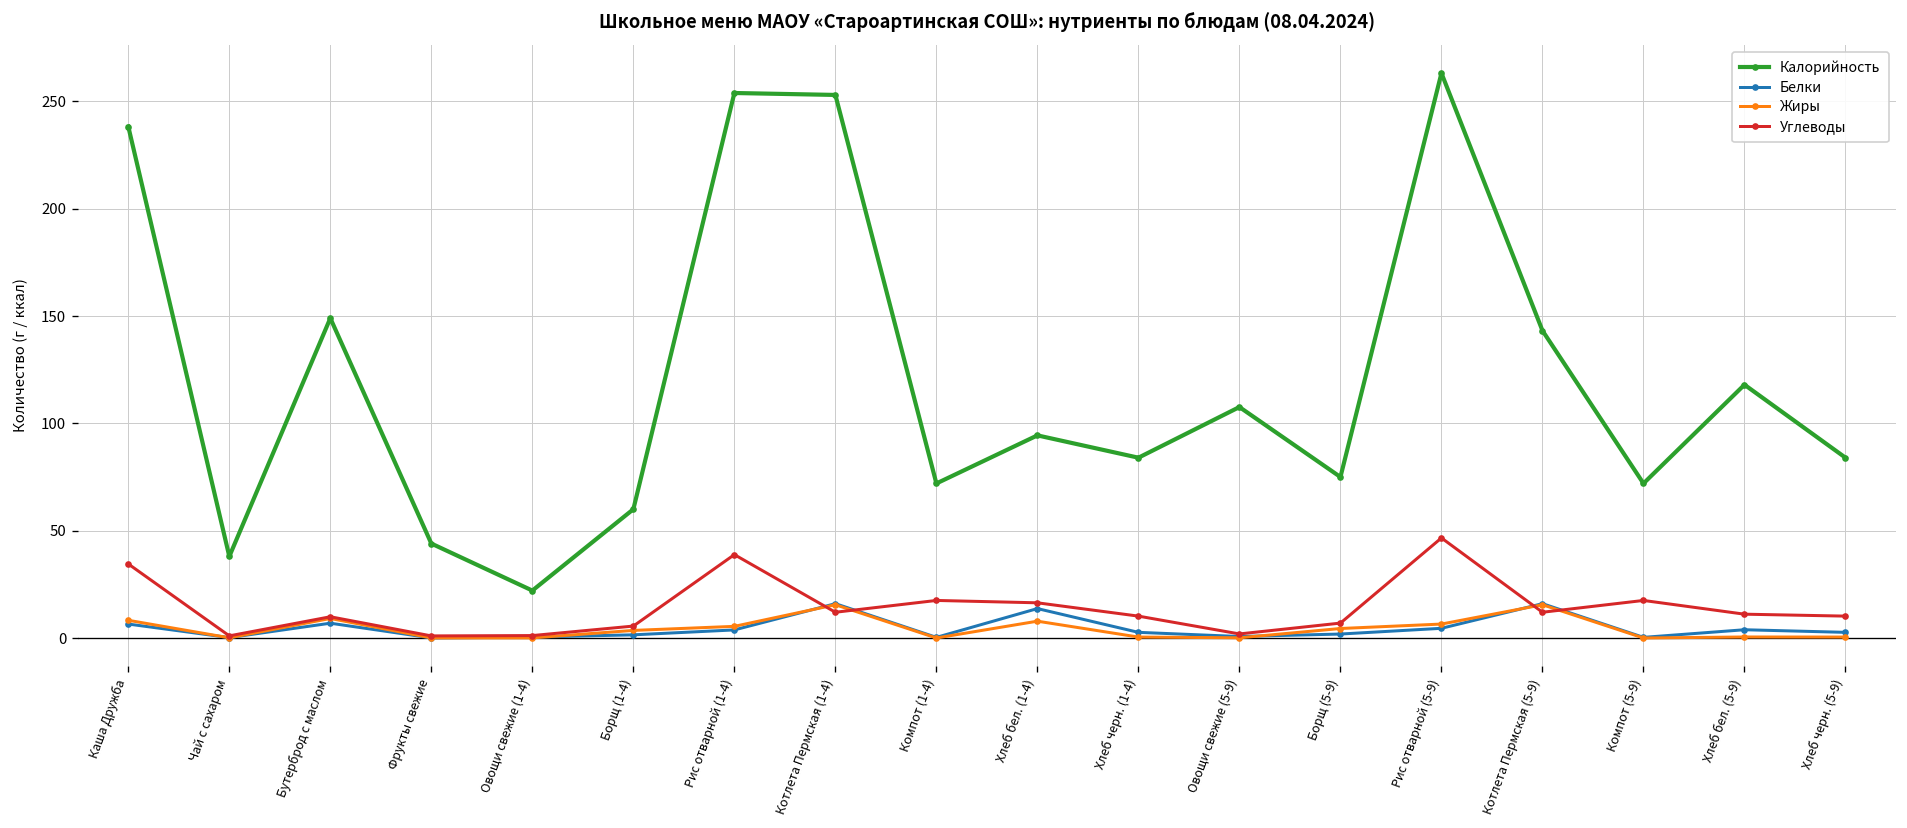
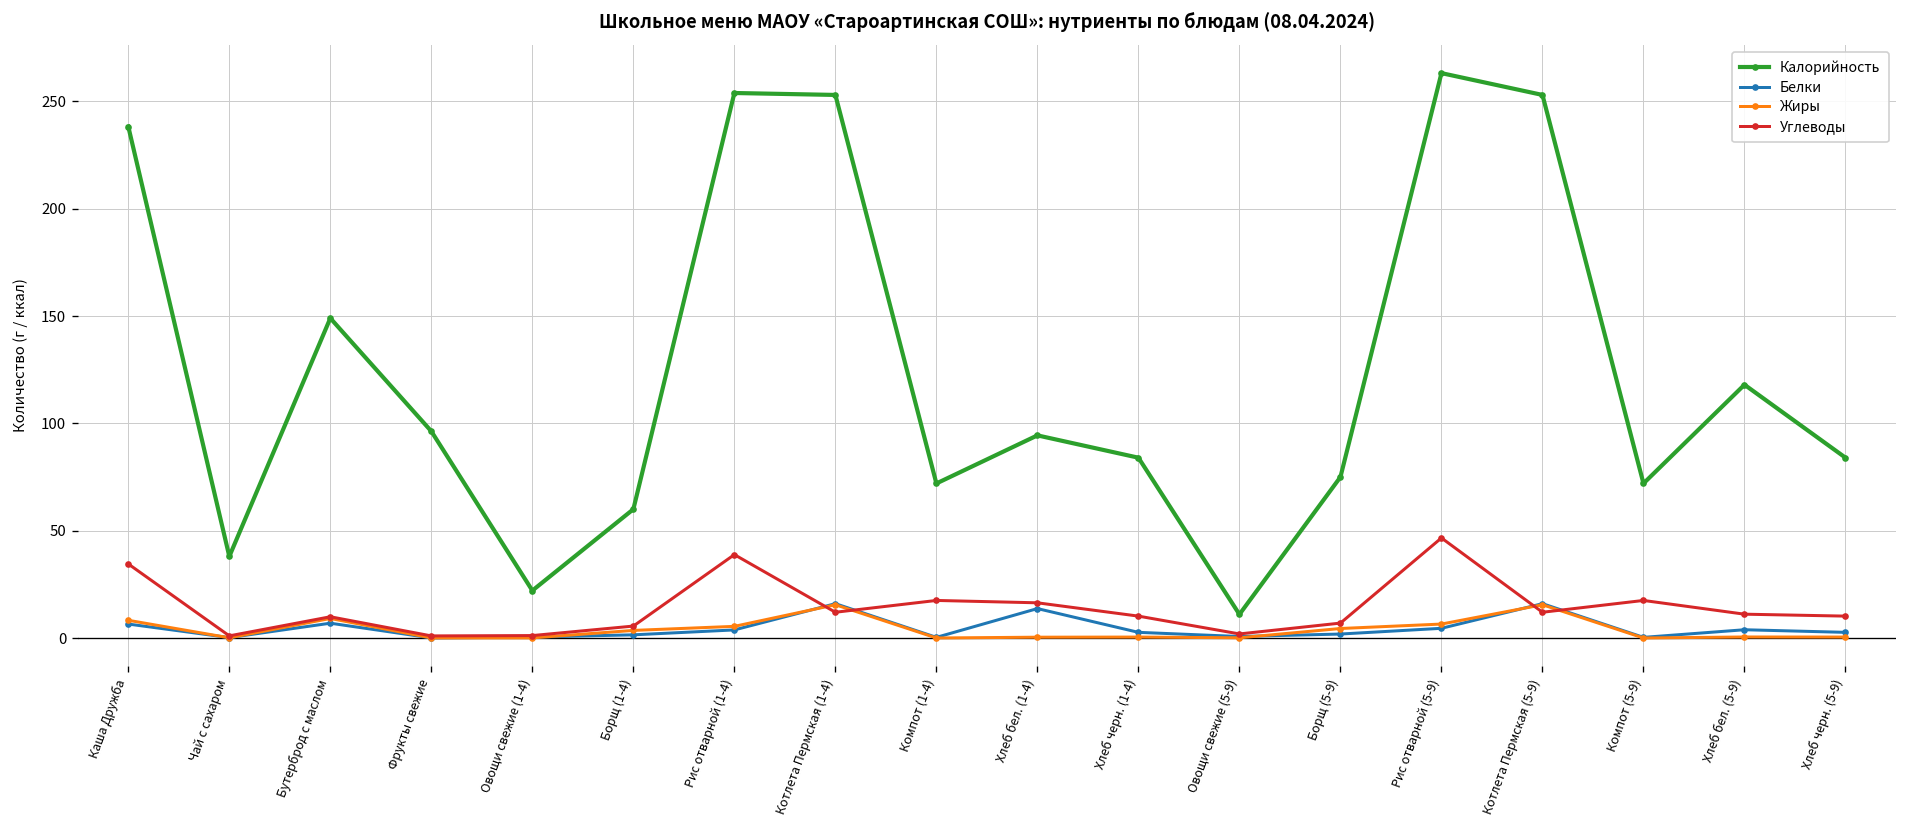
Калорийность, Фрукты свежие: 44 -> 96
Жиры, Хлеб бел. (1-4): 8 -> 0
Калорийность, Овощи свежие (5-9): 108 -> 11
Калорийность, Котлета Пермская (5-9): 143 -> 253
